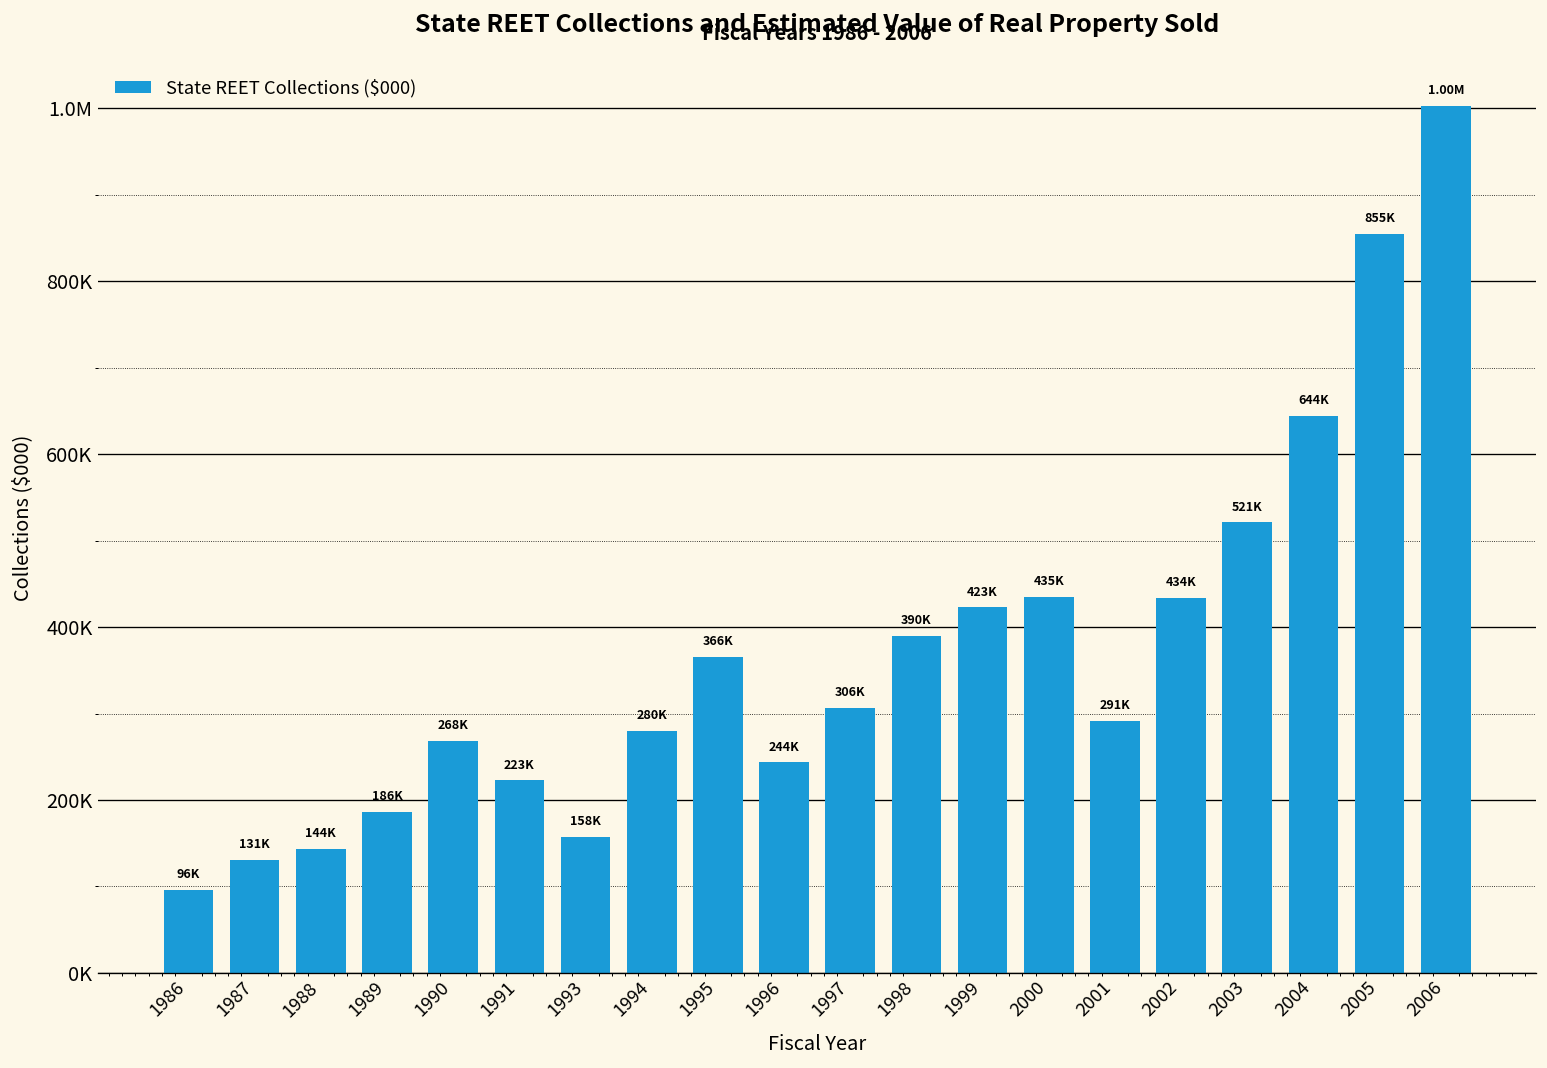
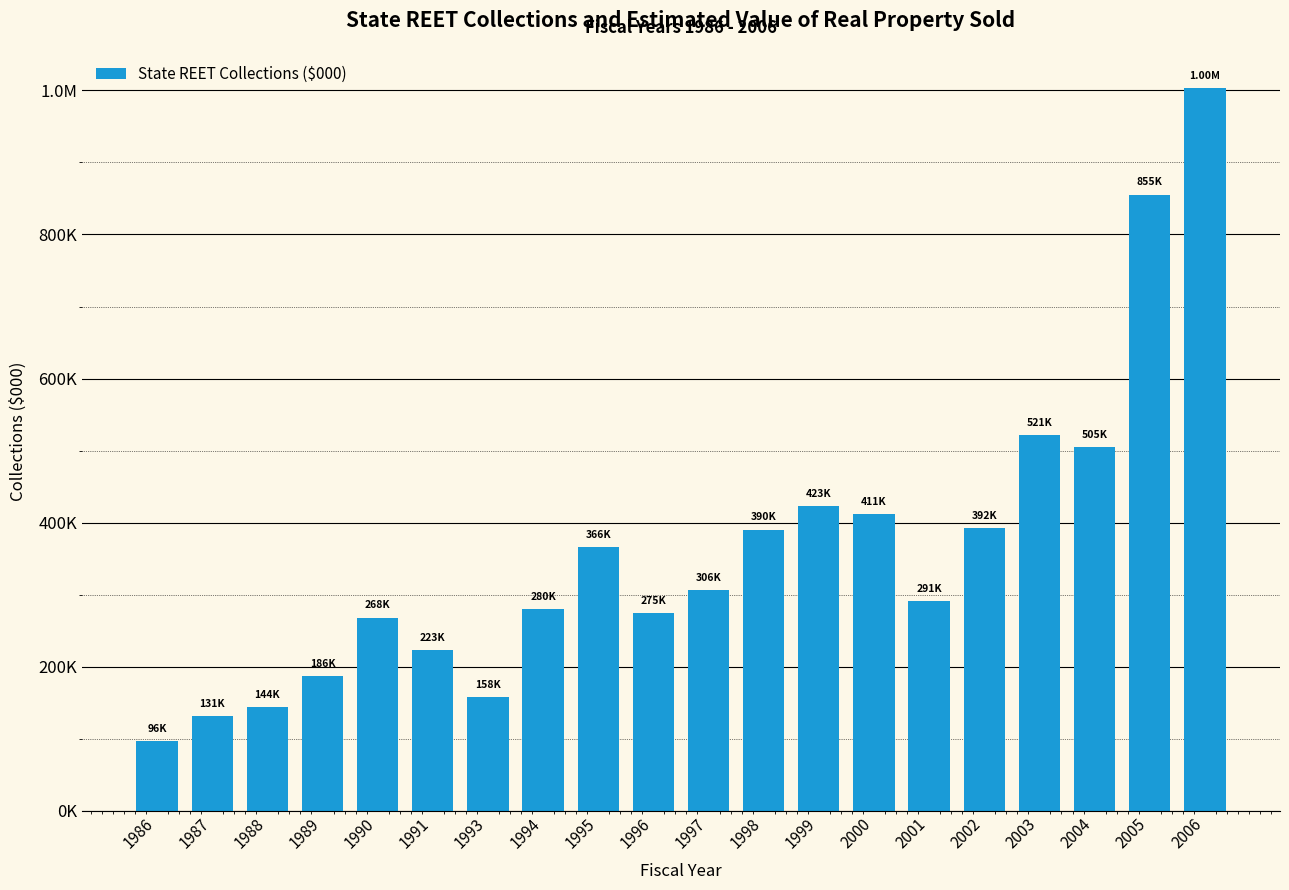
1996: 244K -> 275K
2000: 435K -> 411K
2002: 434K -> 392K
2004: 644K -> 505K
